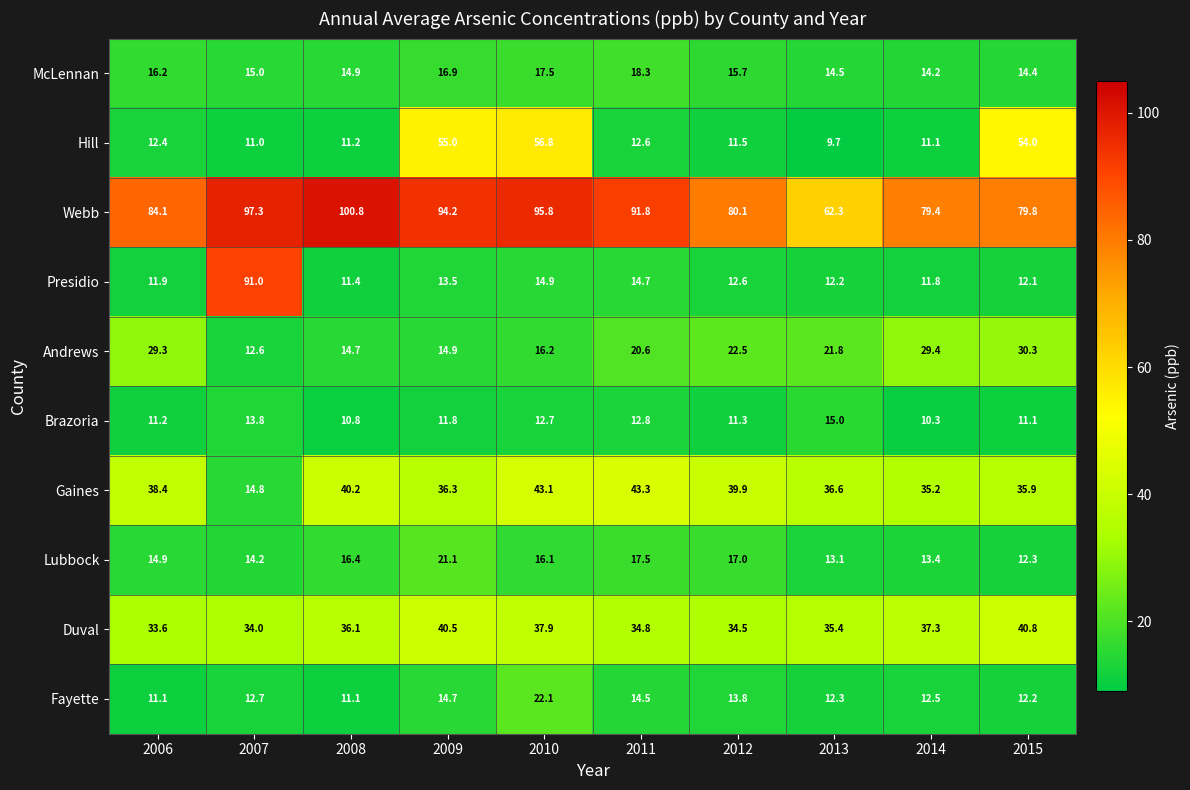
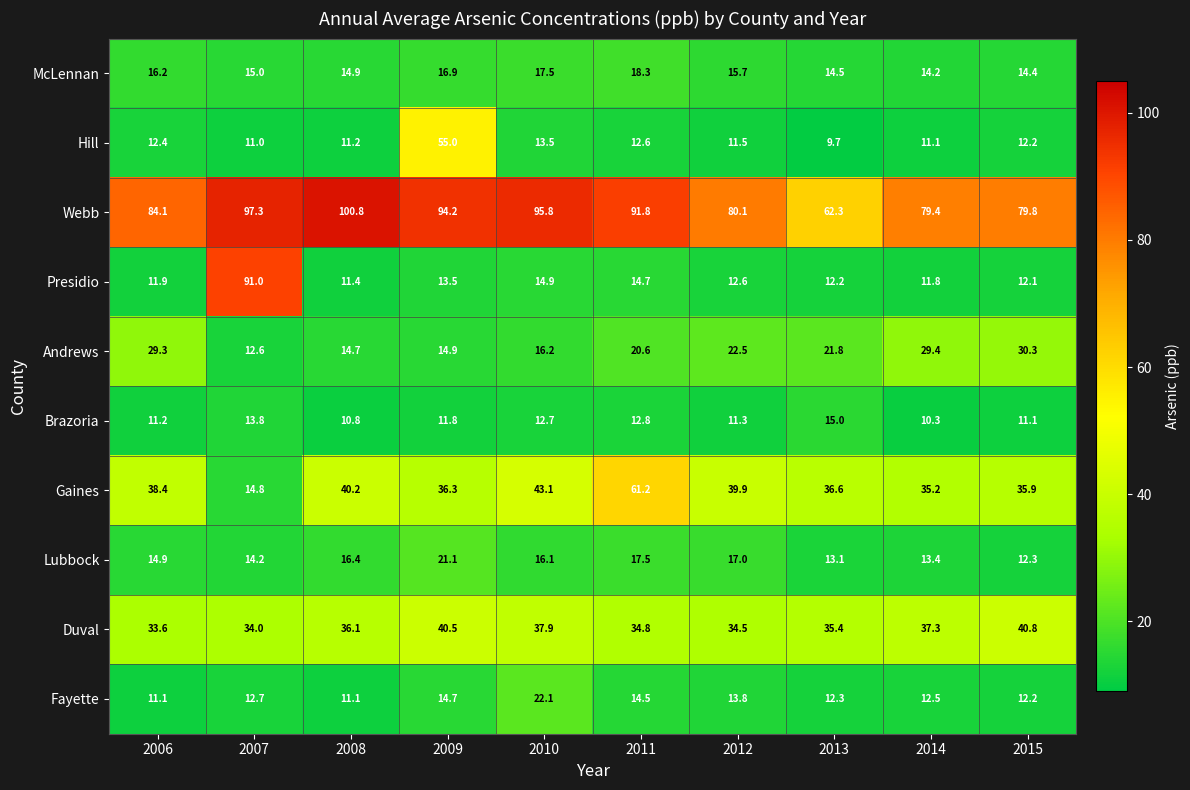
Hill, 2010: 56.8 -> 13.5
Hill, 2015: 54.0 -> 12.2
Gaines, 2011: 43.3 -> 61.2
